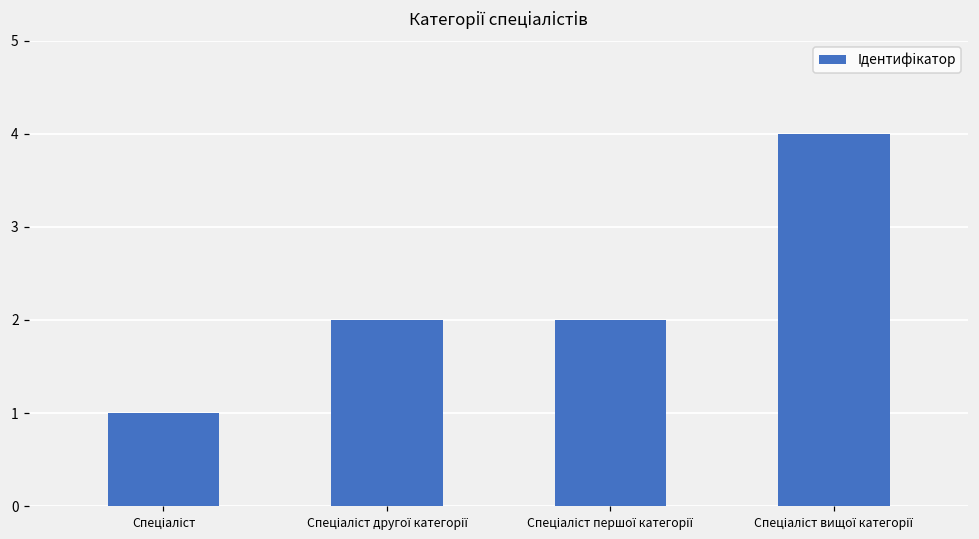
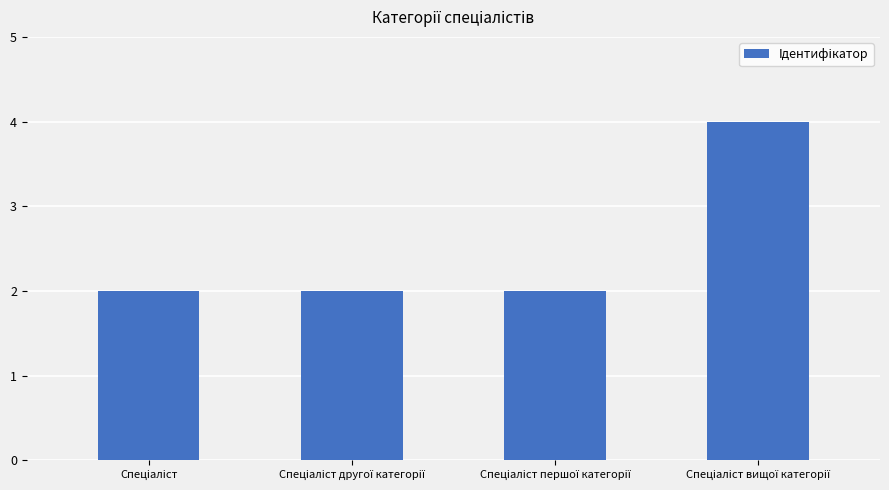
Спеціаліст: 1 -> 2
